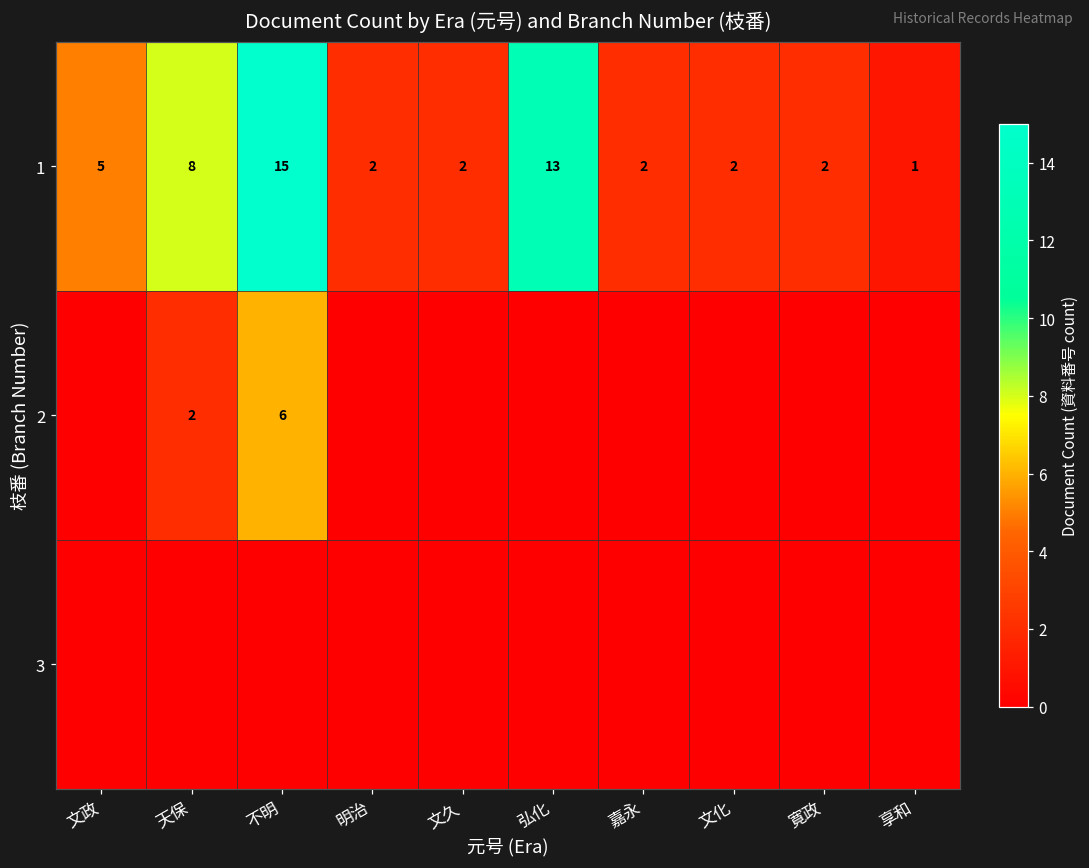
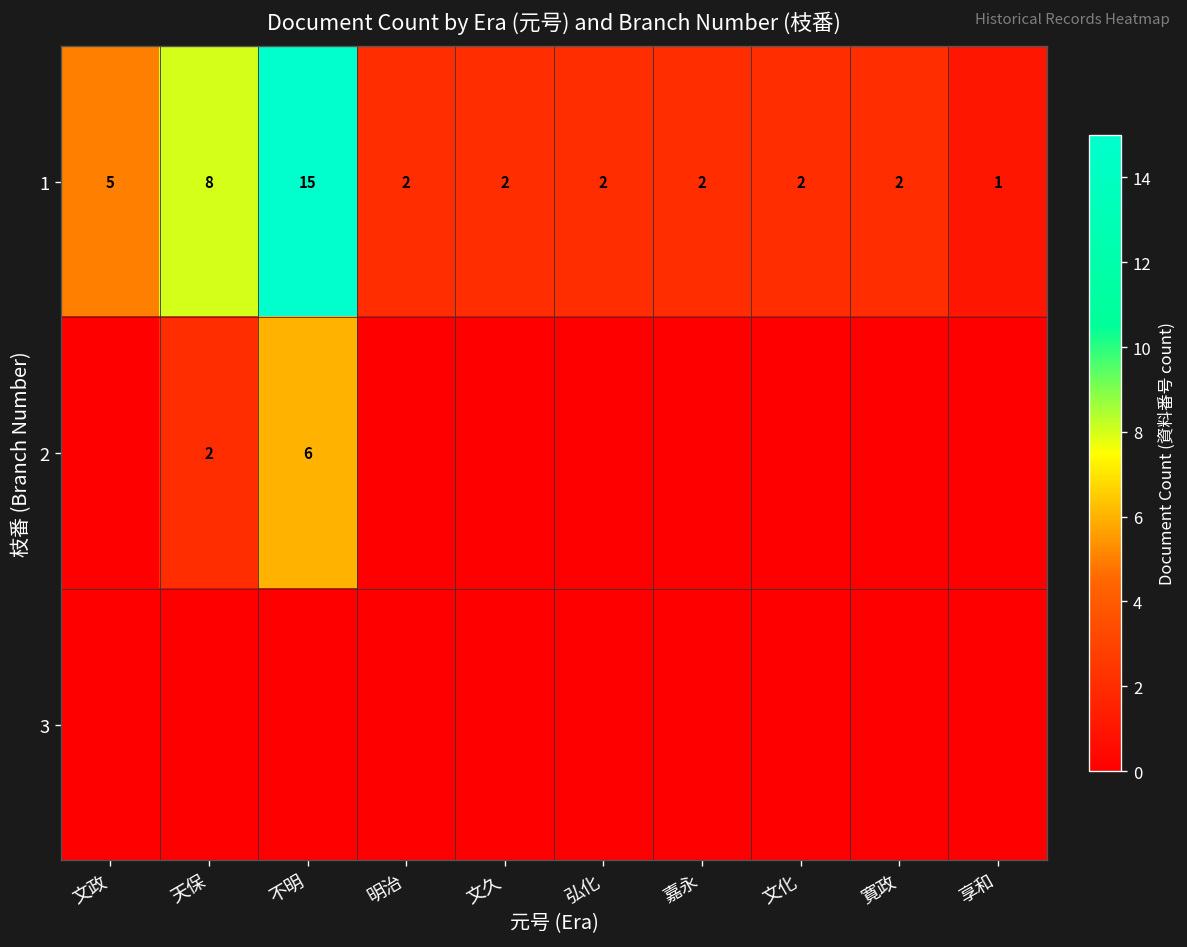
1, 弘化: 13 -> 2
